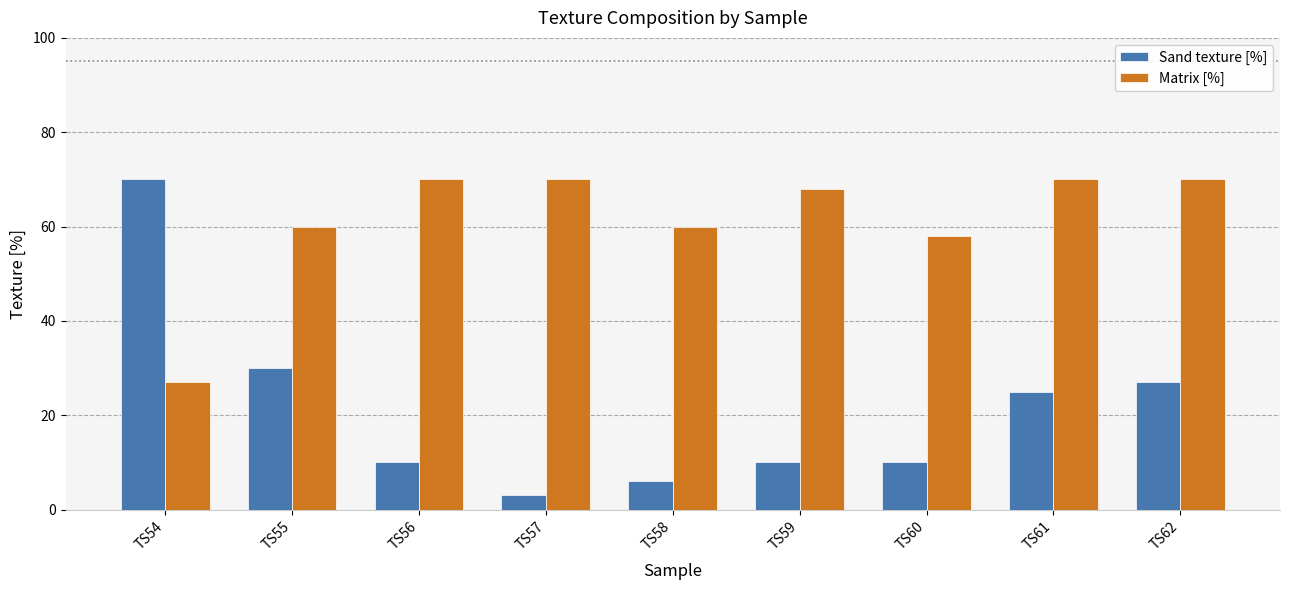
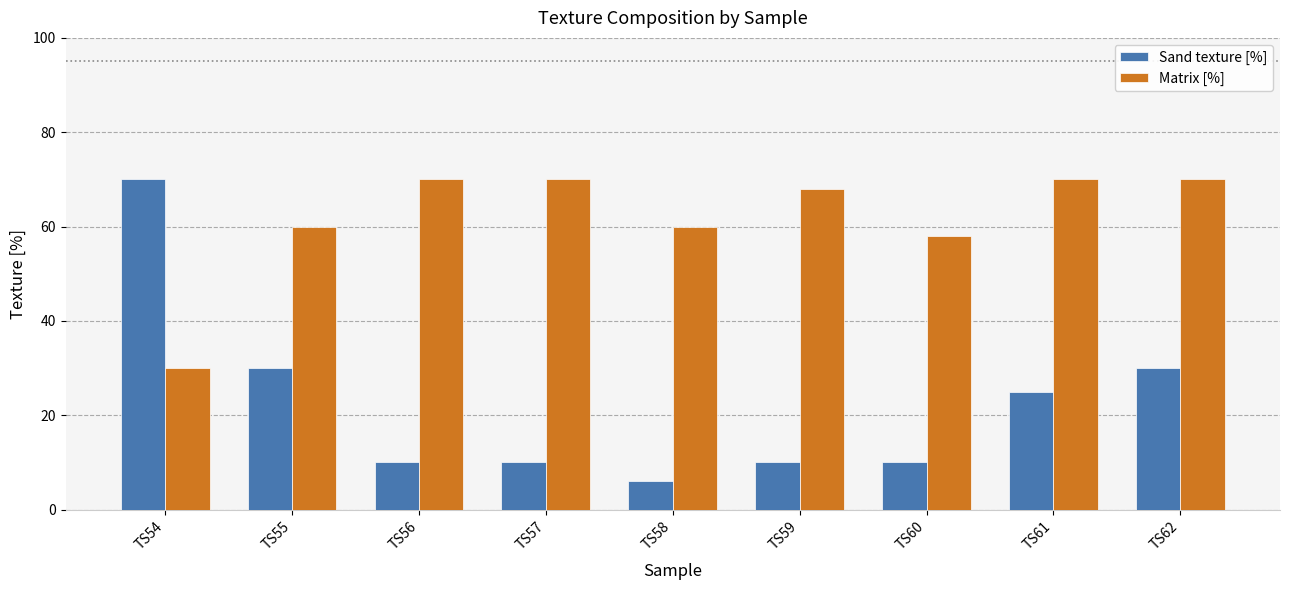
Matrix [%], TS54: 27 -> 30
Sand texture [%], TS57: 3 -> 10
Sand texture [%], TS62: 27 -> 30
